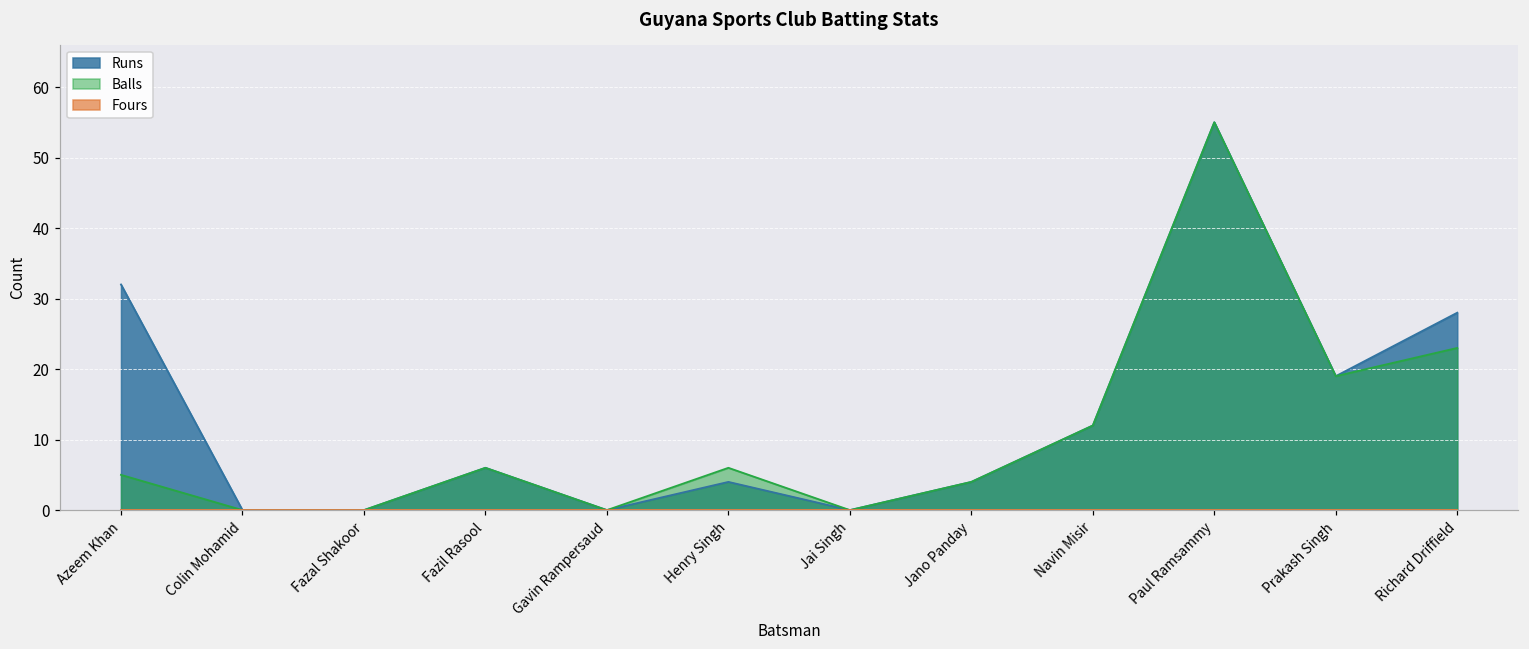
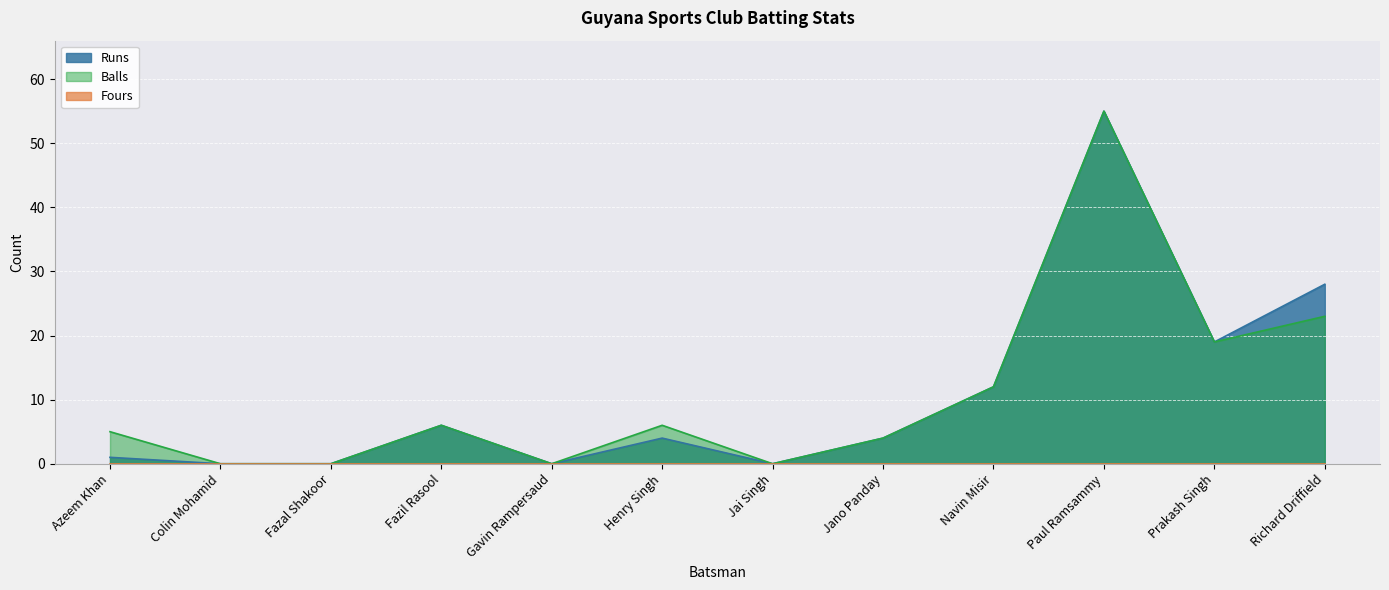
Runs, Azeem Khan: 32 -> 1
